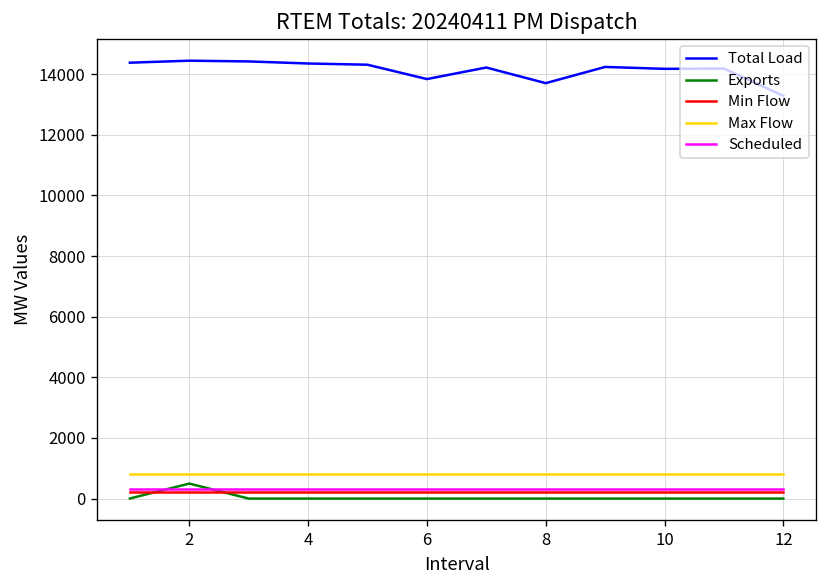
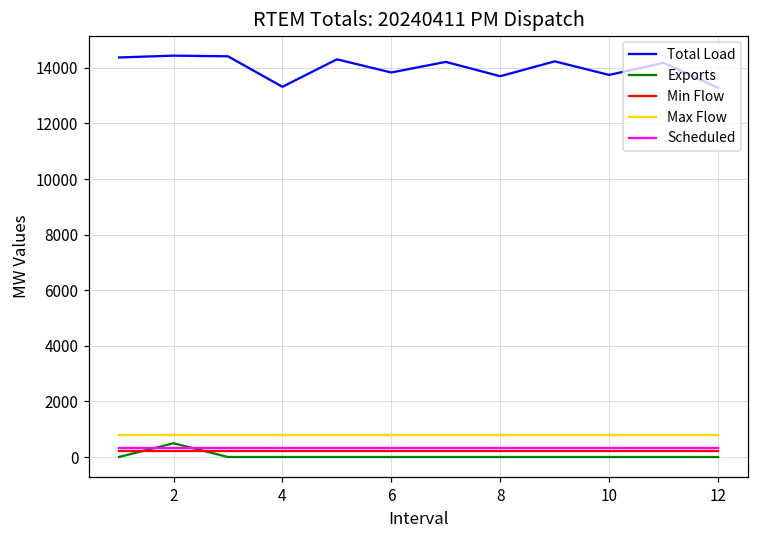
Total Load, 4: 14300 -> 13300
Total Load, 10: 14200 -> 13700
